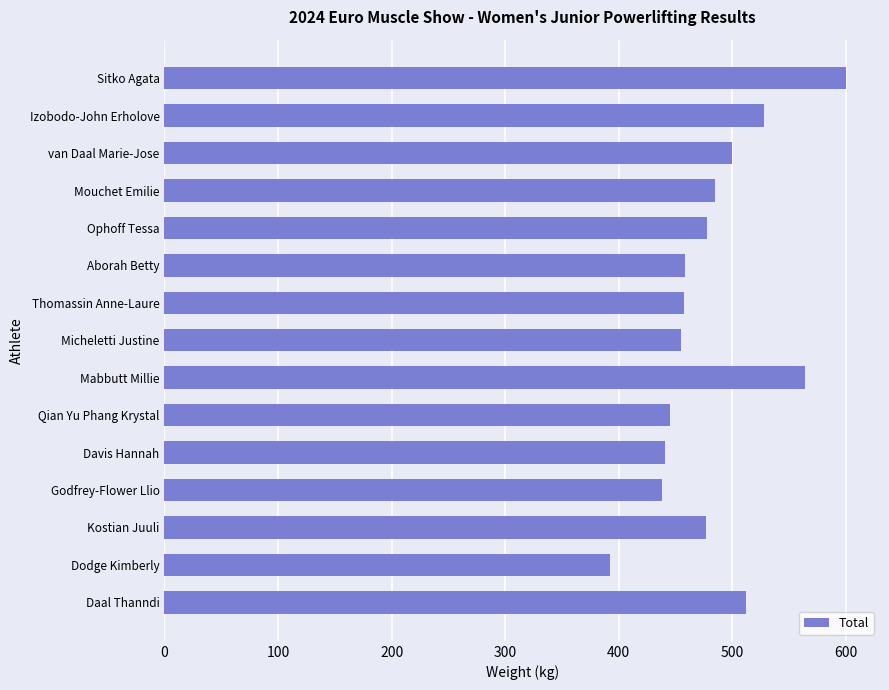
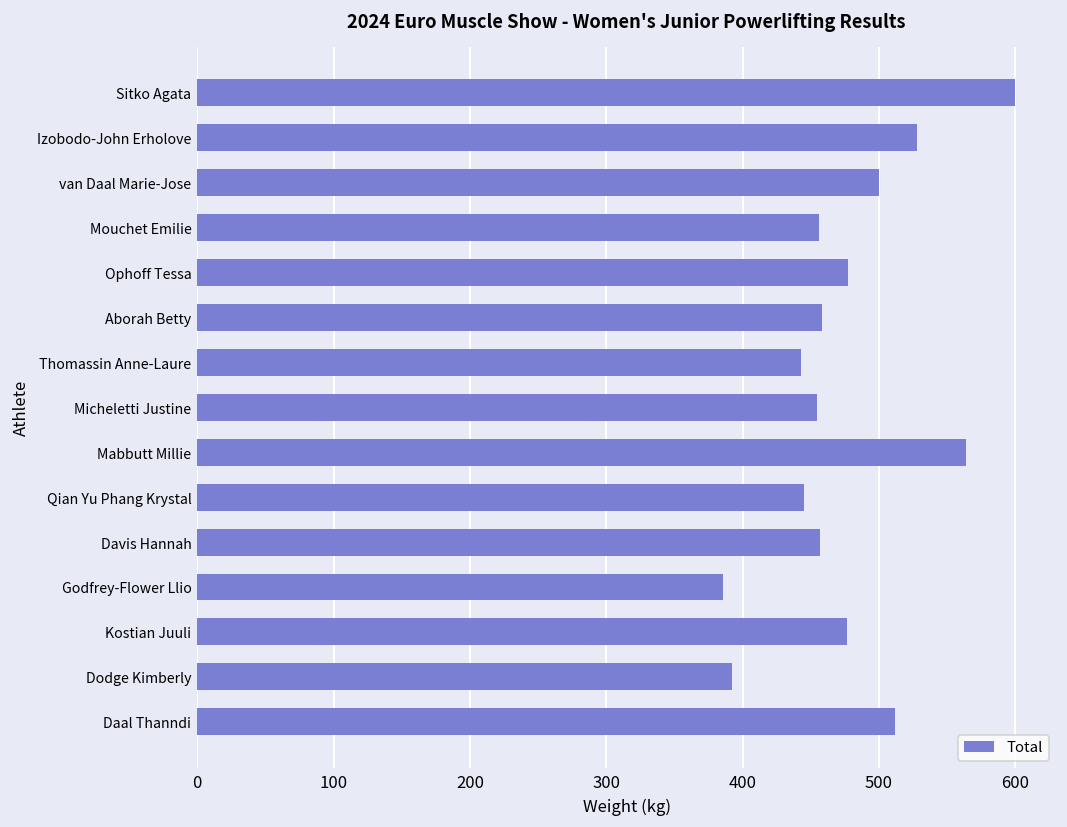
Mouchet Emilie: 485 -> 456
Thomassin Anne-Laure: 458 -> 443
Davis Hannah: 441 -> 457
Godfrey-Flower Llio: 438 -> 386
